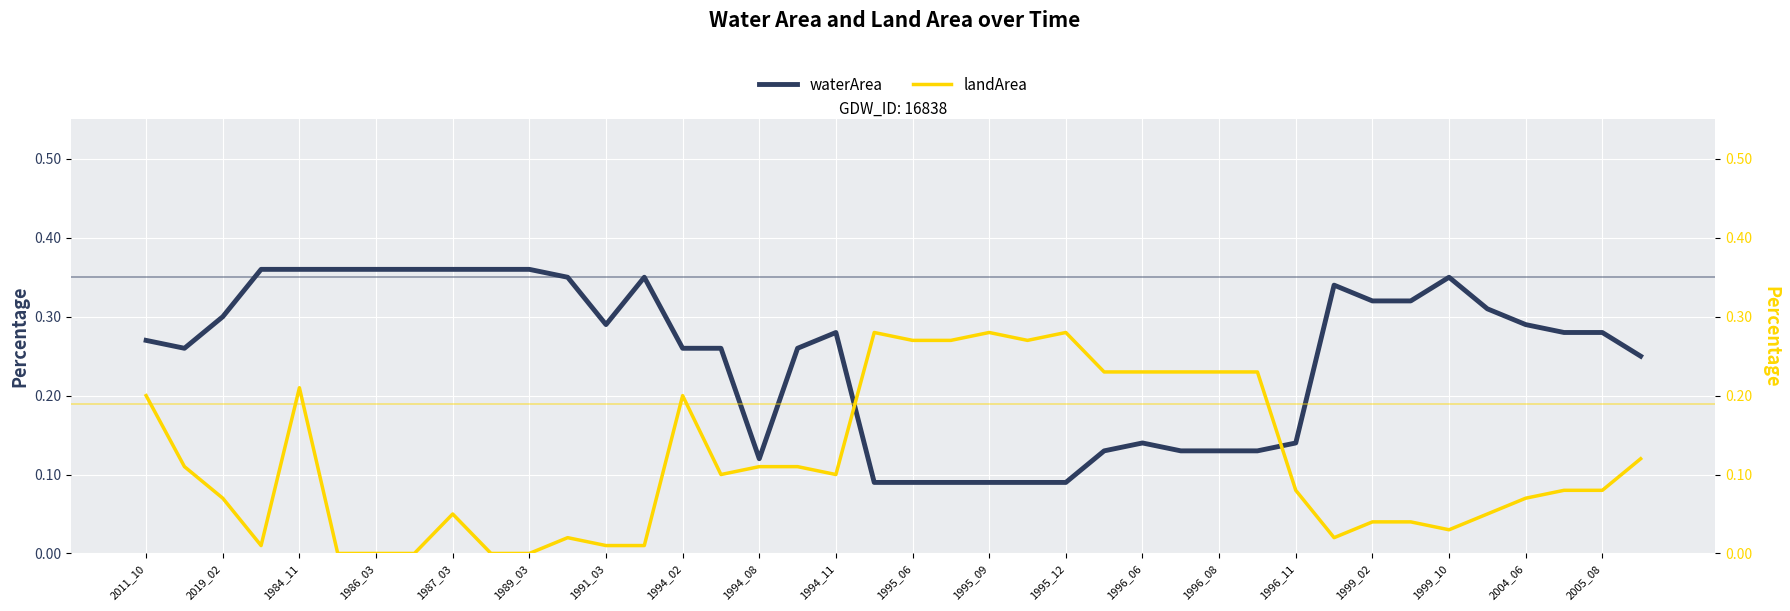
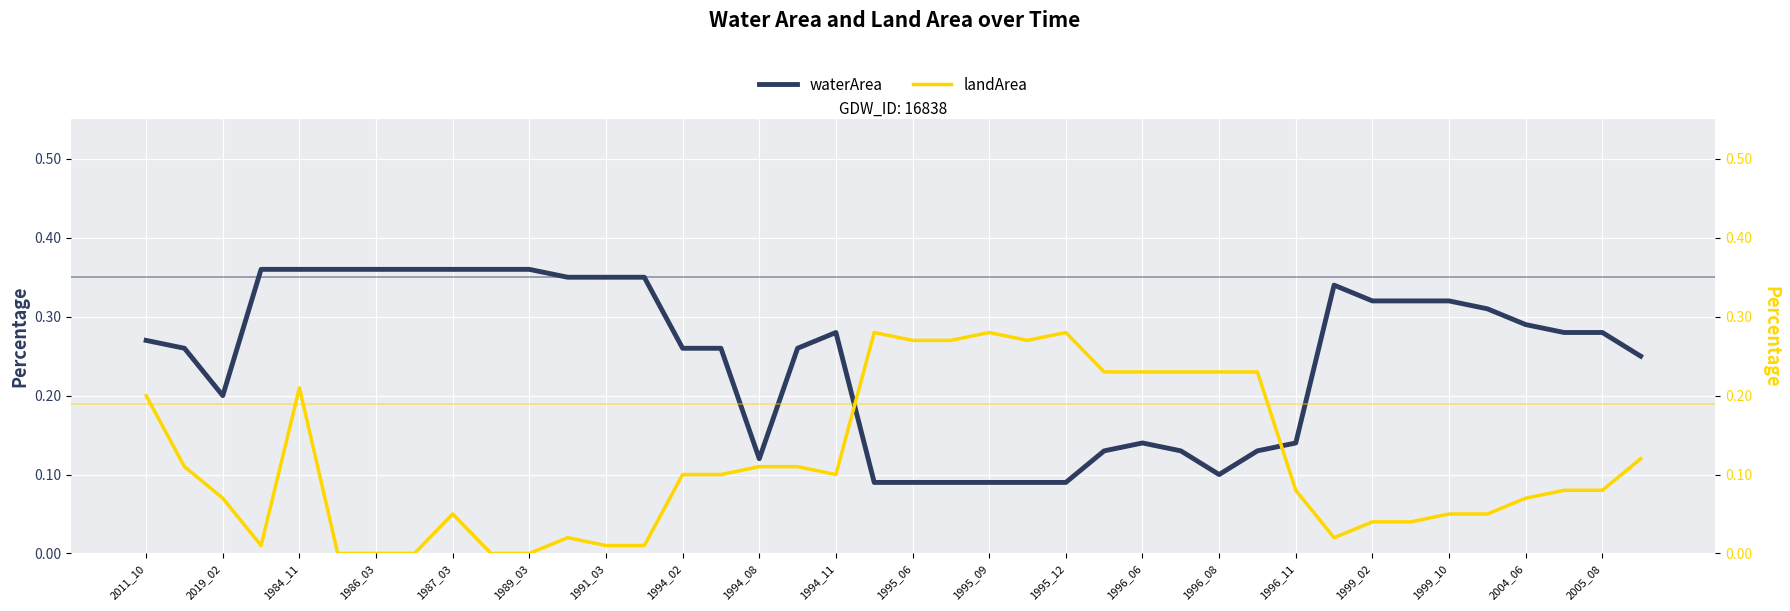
waterArea, 2019_02: 0.3 -> 0.2
waterArea, 1991_03: 0.29 -> 0.35
waterArea, 1996_08: 0.13 -> 0.10
waterArea, 1999_10: 0.35 -> 0.32
landArea, 1994_02: 0.2 -> 0.1
landArea, 1999_10: 0.03 -> 0.05
